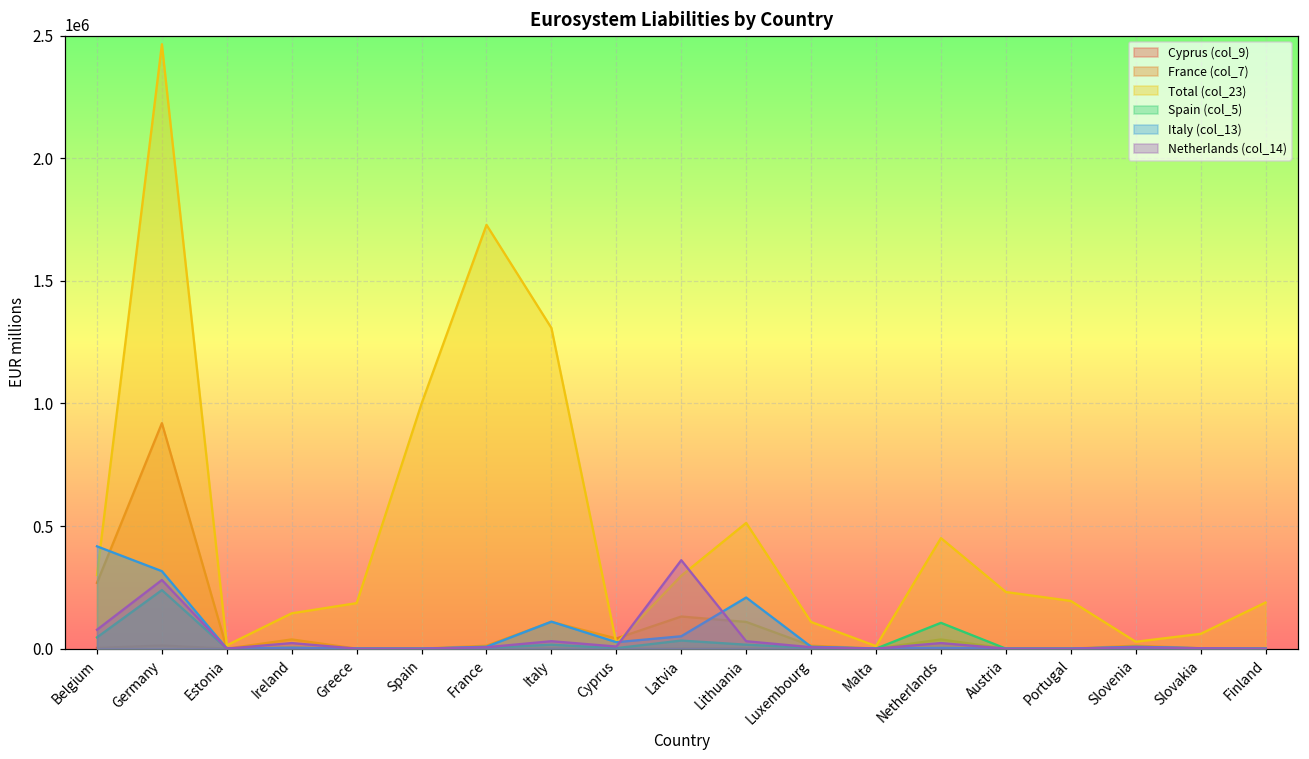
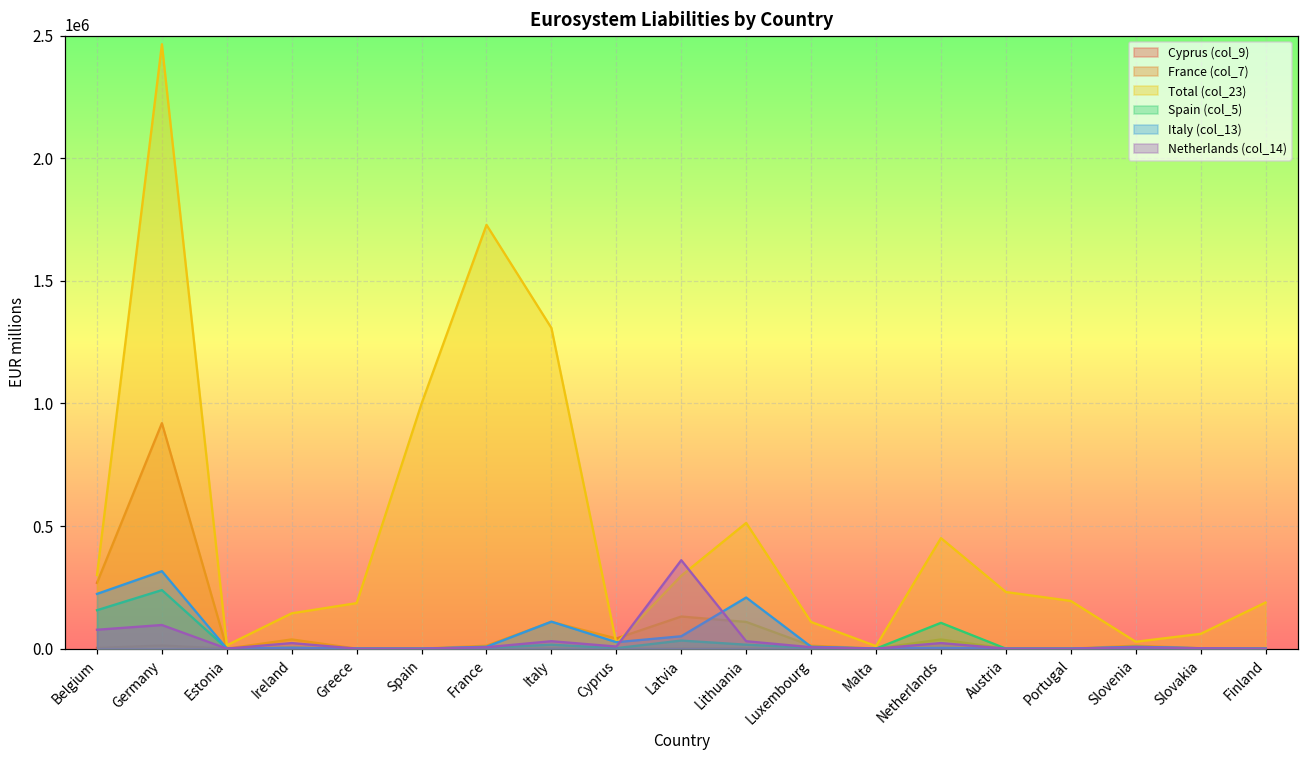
Spain (col_5), Belgium: 50000 -> 160000
Italy (col_13), Belgium: 420000 -> 220000
Netherlands (col_14), Germany: 280000 -> 100000
